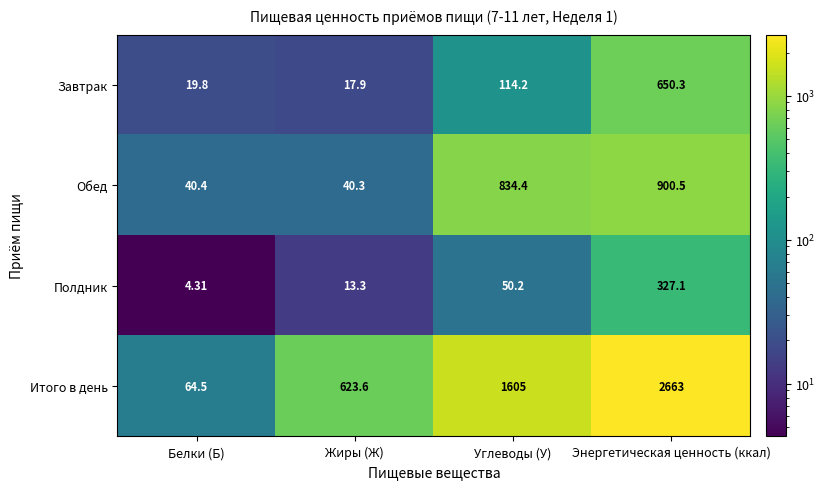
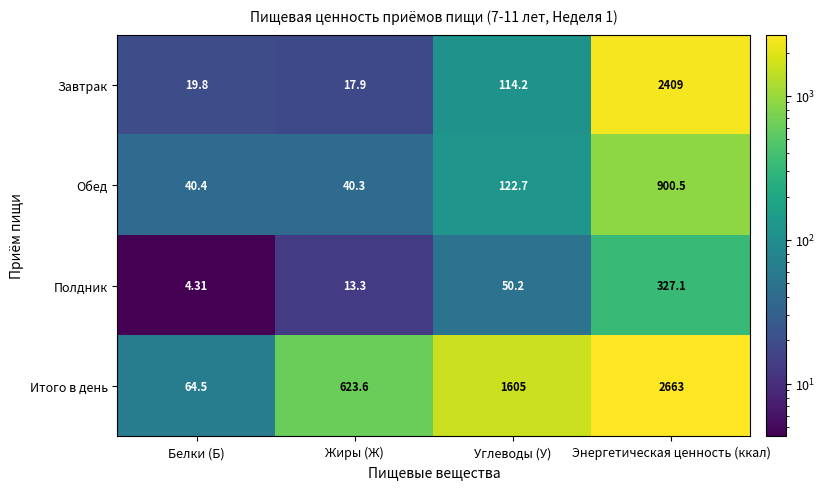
Завтрак, Энергетическая ценность (ккал): 650.3 -> 2409
Обед, Углеводы (У): 834.4 -> 122.7
